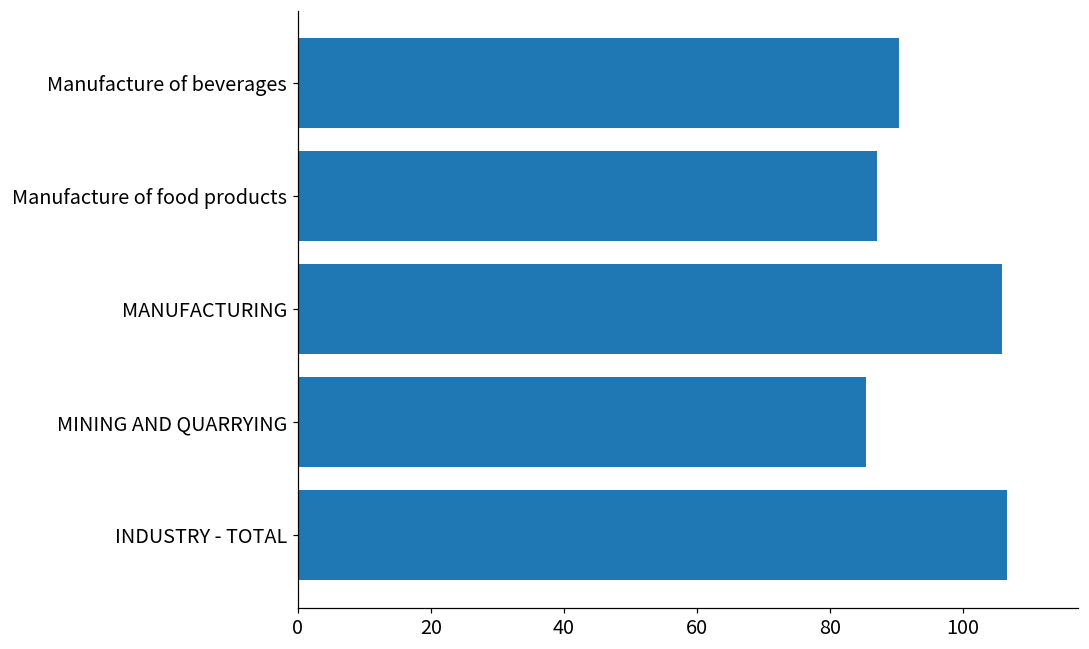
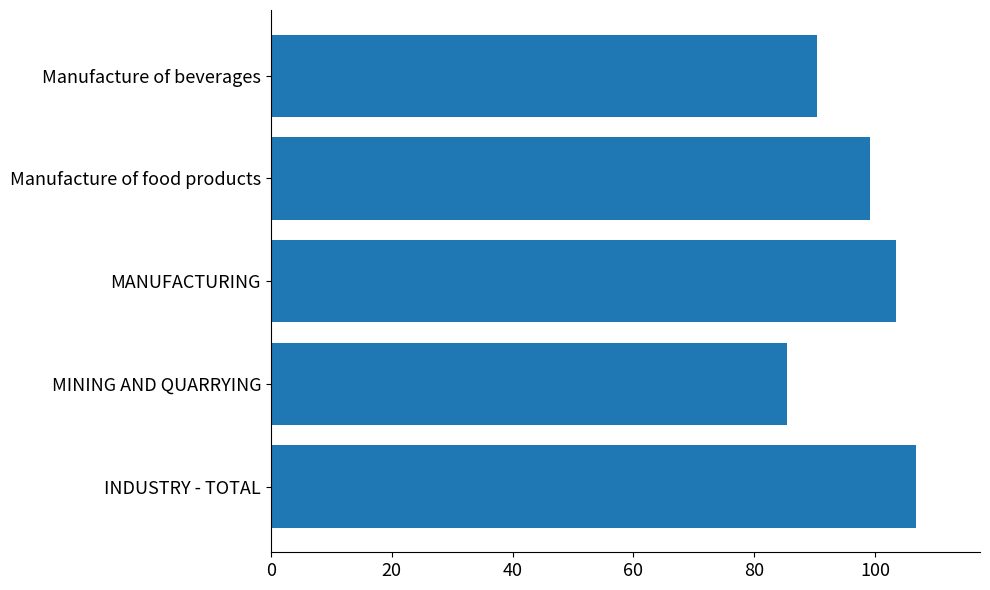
Manufacture of food products: 87 -> 99
MANUFACTURING: 106 -> 103
